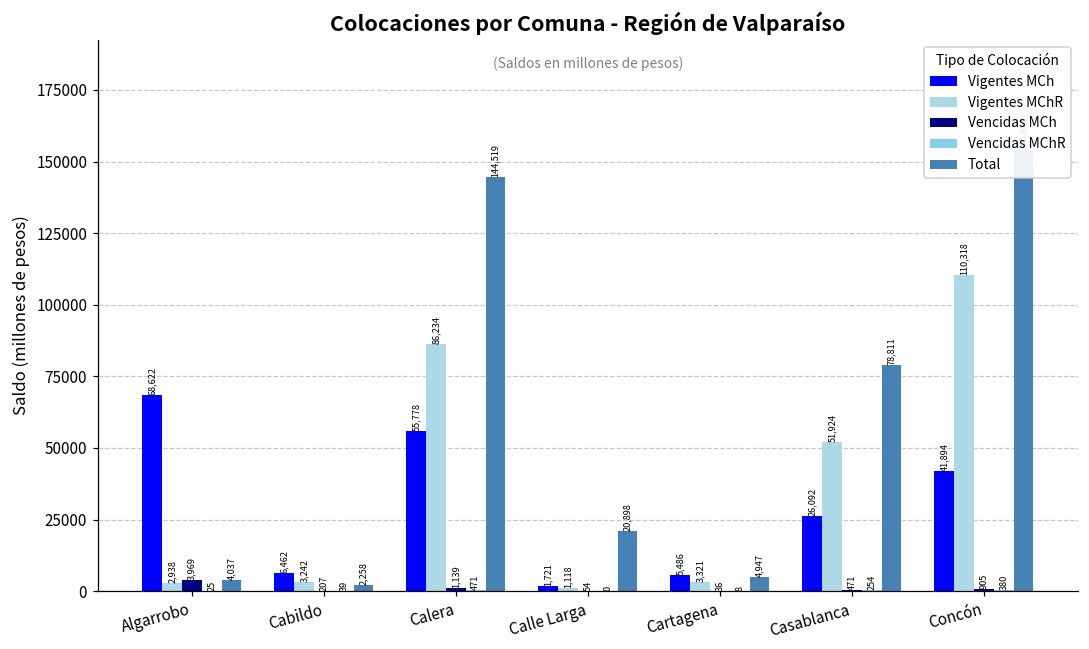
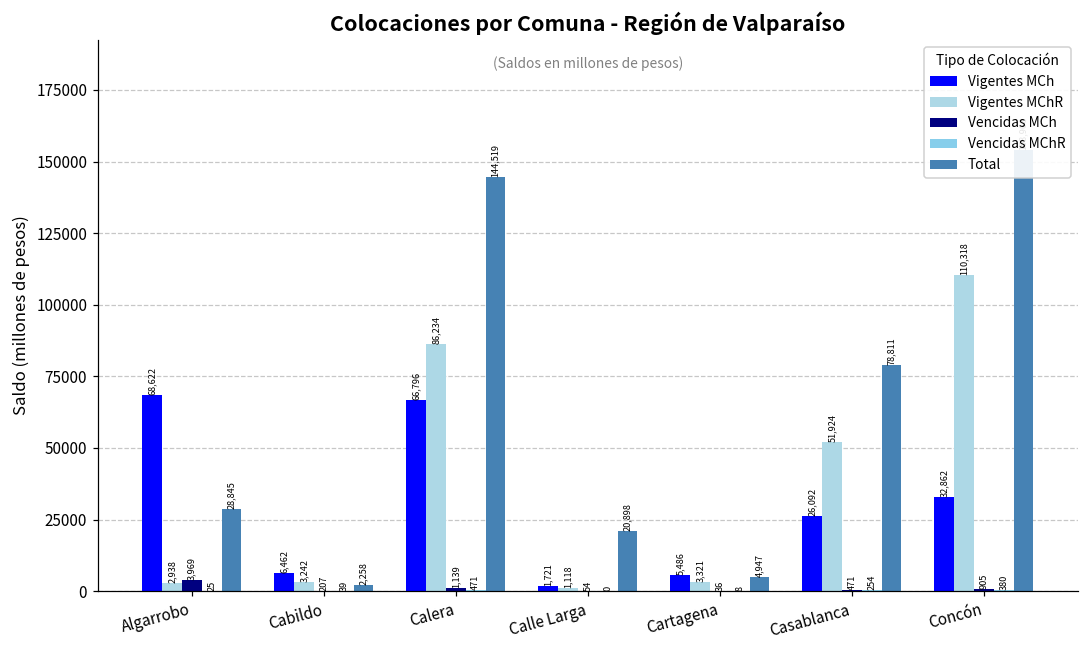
Total, Algarrobo: 4,037 -> 28,845
Vigentes MCh, Calera: 55,778 -> 66,796
Vigentes MCh, Concón: 41,894 -> 32,862
